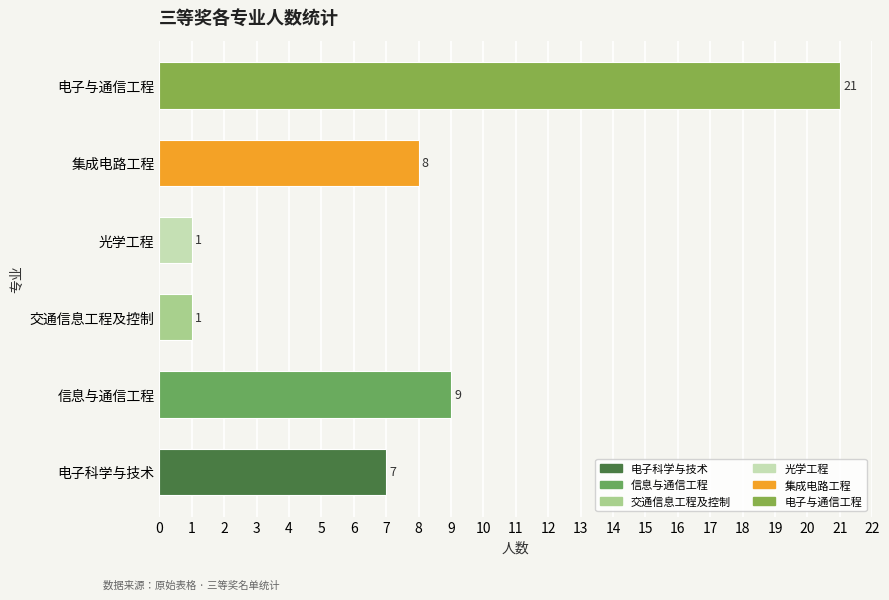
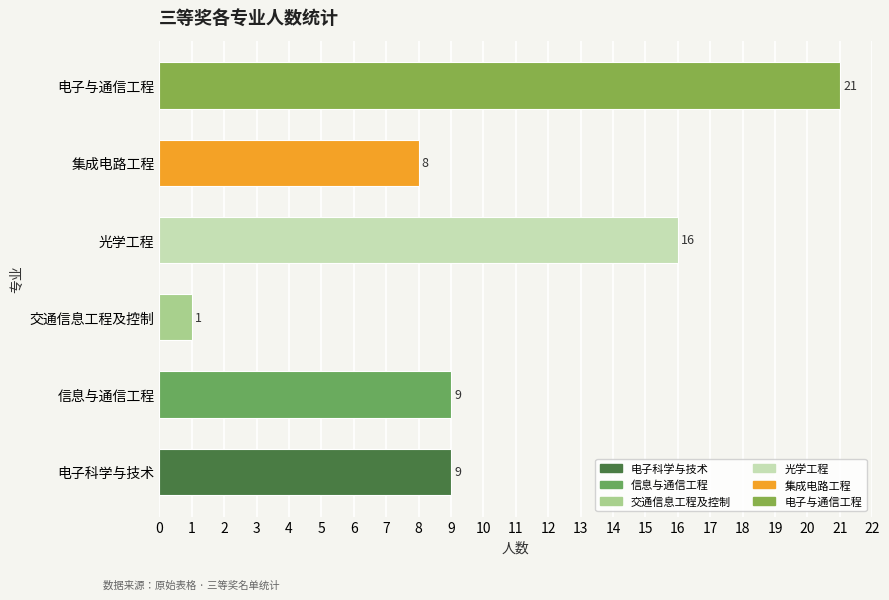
光学工程: 1 -> 16
电子科学与技术: 7 -> 9
